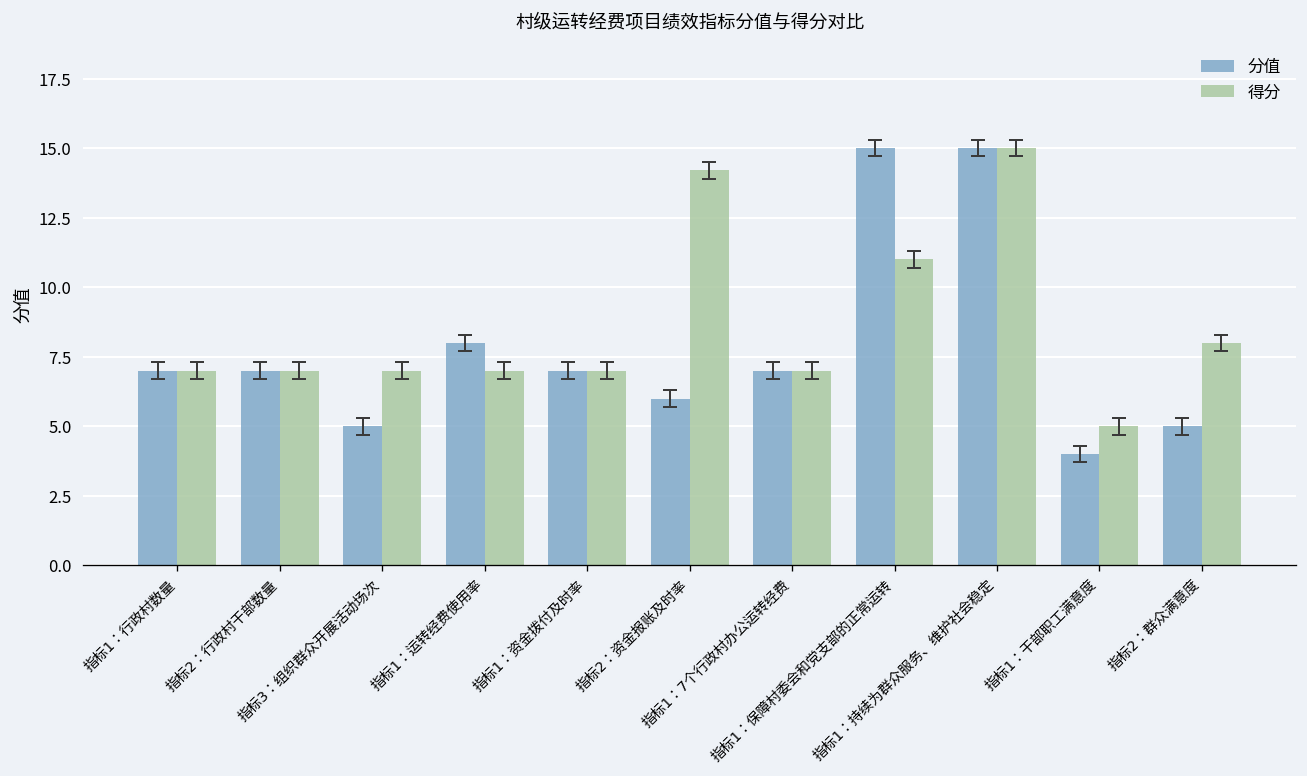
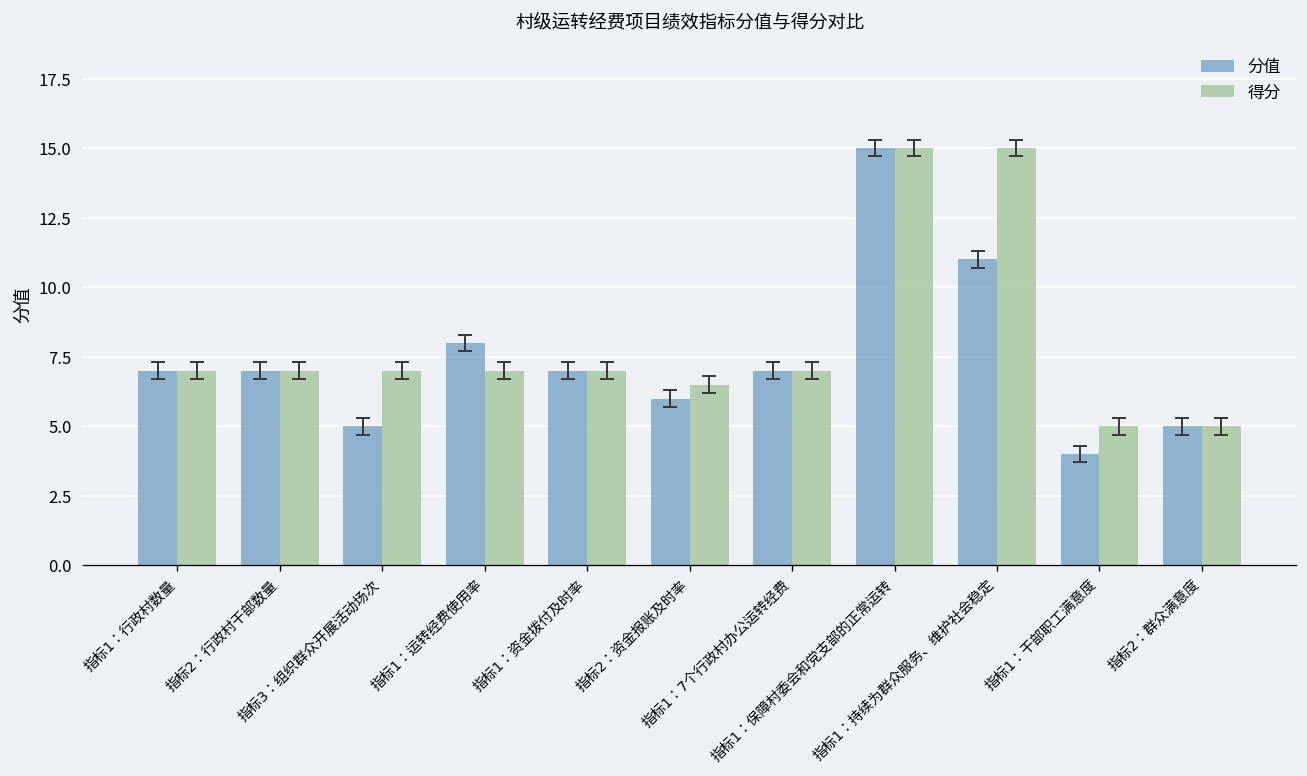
得分, 指标2：资金报账及时率: 14.2 -> 6.5
得分, 指标1：保障村委会和党支部的正常运转: 11 -> 15
分值, 指标1：持续为群众服务、维护社会稳定: 15 -> 11
得分, 指标2：群众满意度: 8 -> 5
